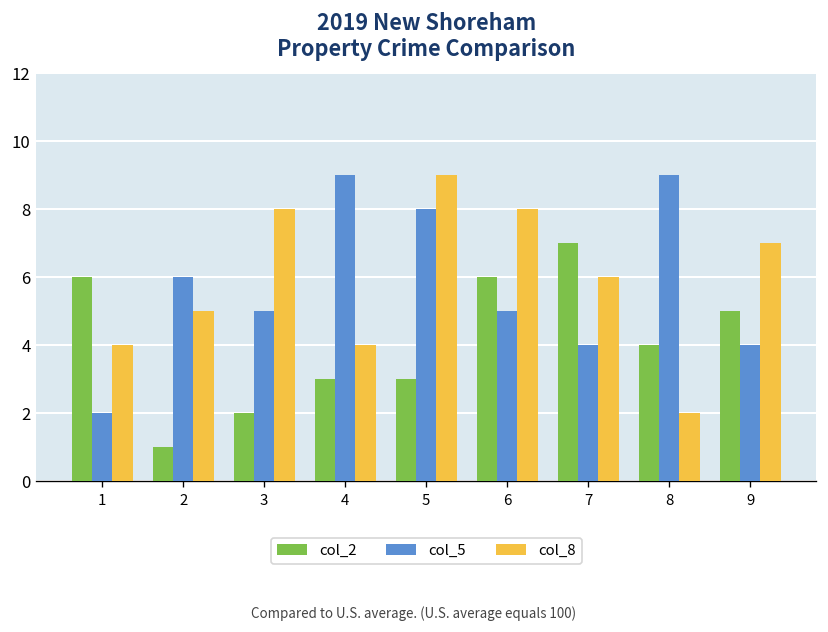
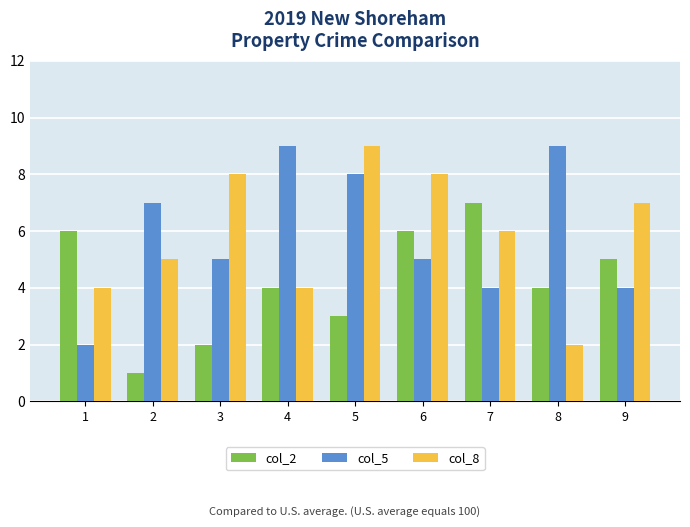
col_5, 2: 6 -> 7
col_2, 4: 3 -> 4
